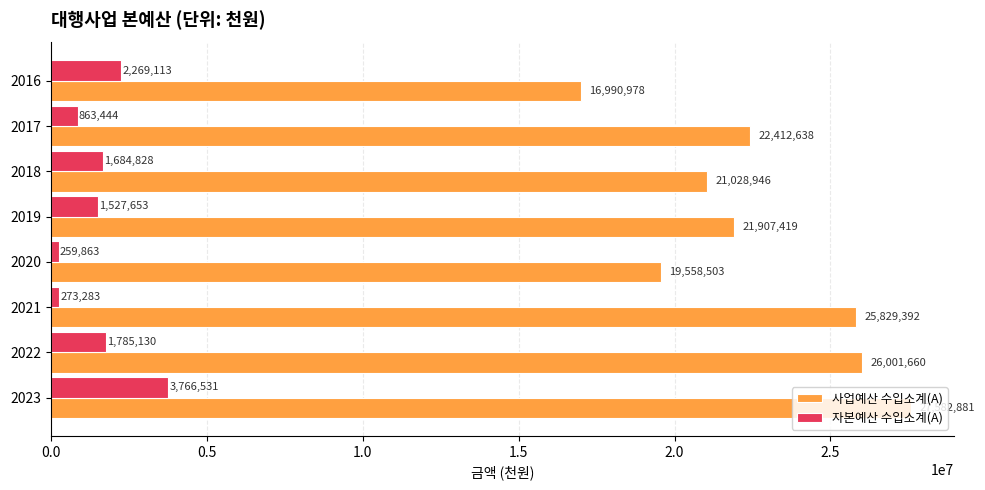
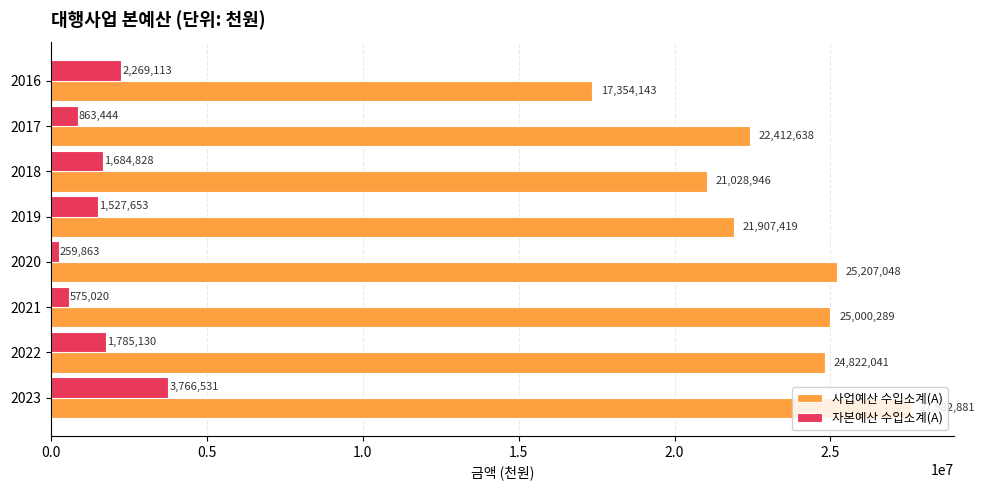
사업예산 수입소계(A), 2016: 16,990,978 -> 17,354,143
사업예산 수입소계(A), 2020: 19,558,503 -> 25,207,048
자본예산 수입소계(A), 2021: 273,283 -> 575,020
사업예산 수입소계(A), 2021: 25,829,392 -> 25,000,289
사업예산 수입소계(A), 2022: 26,001,660 -> 24,822,041
